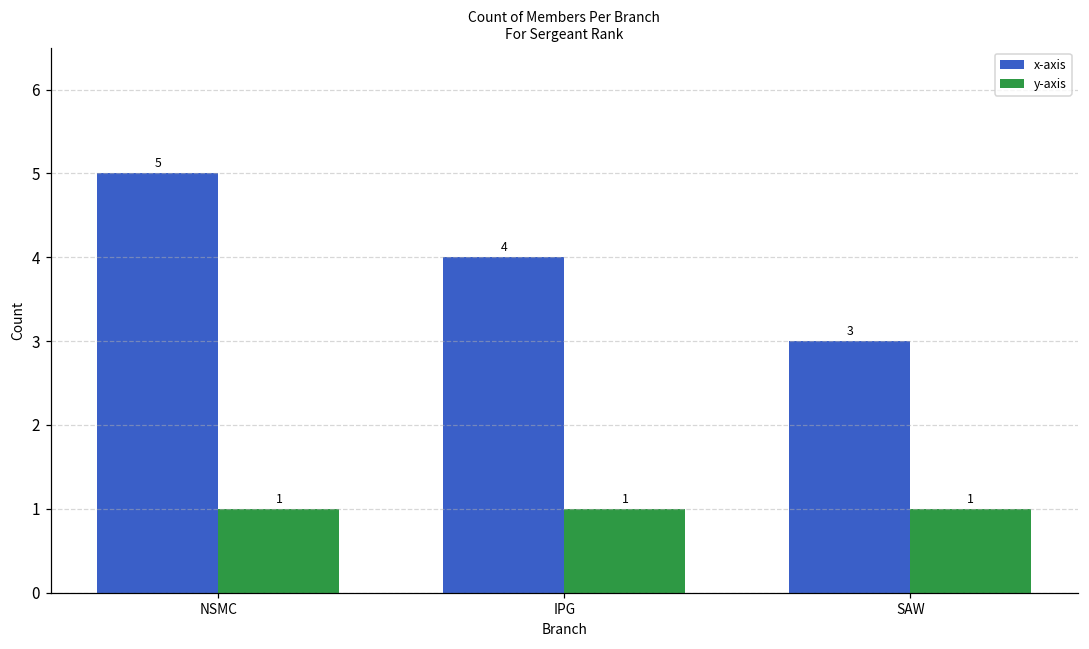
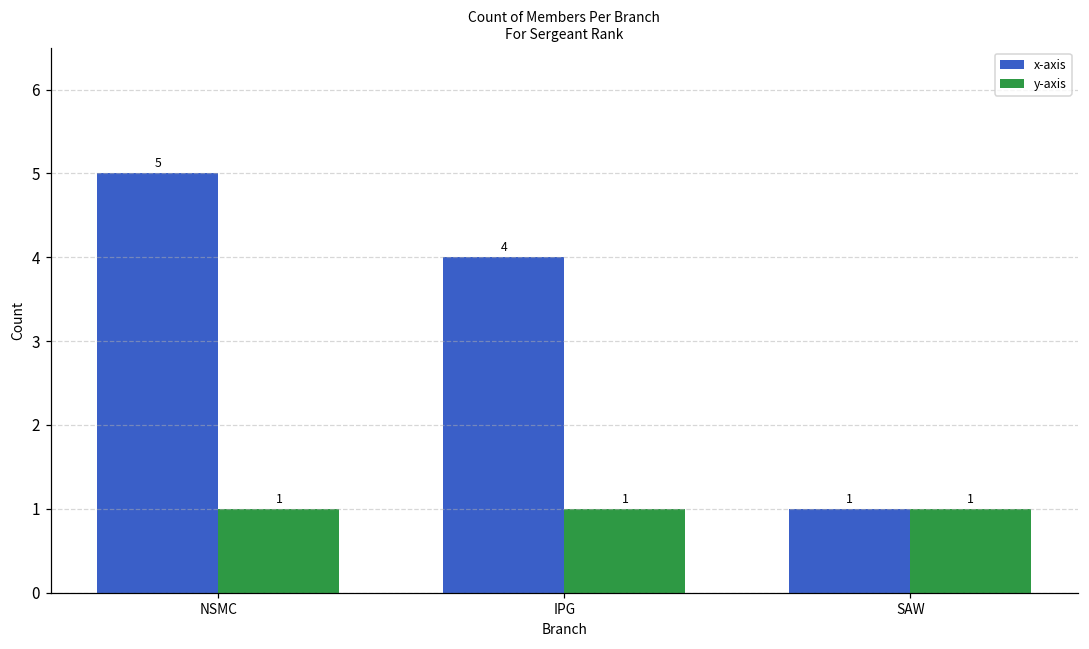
x-axis, SAW: 3 -> 1
